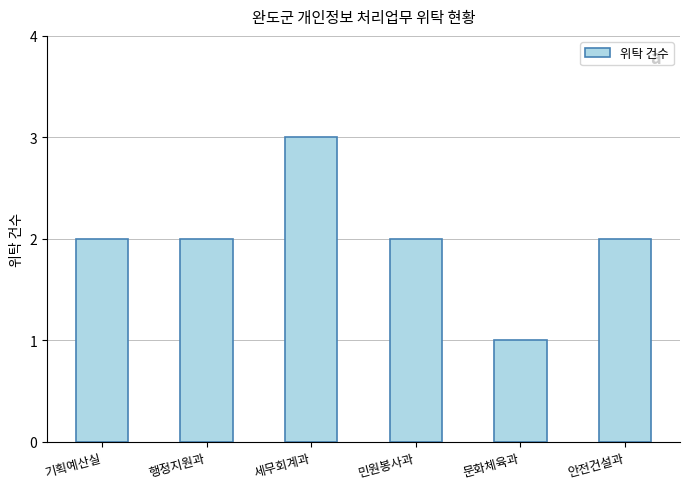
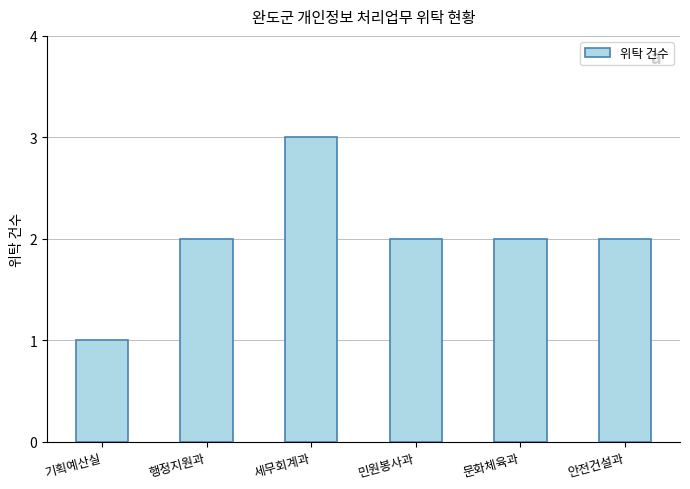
기획예산실: 2 -> 1
문화체육과: 1 -> 2
